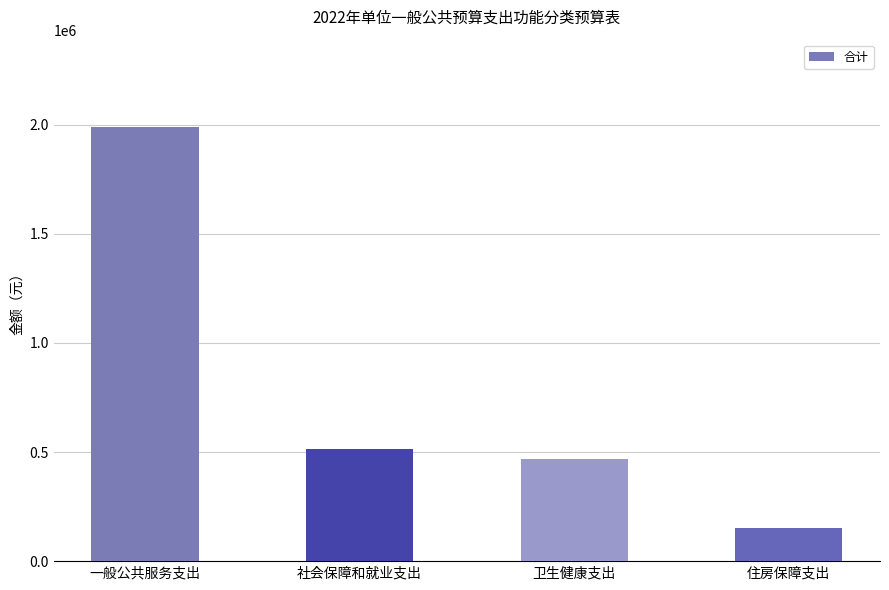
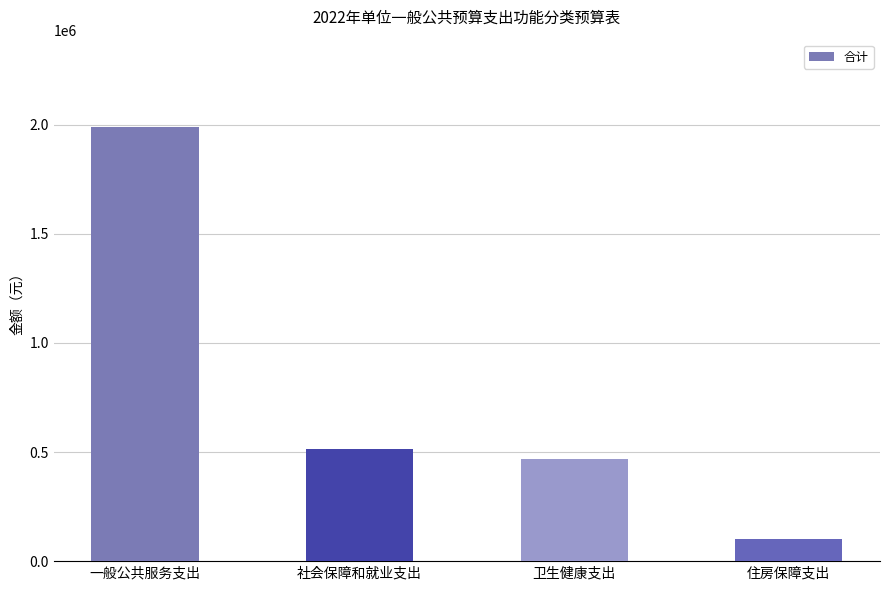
住房保障支出: 150000 -> 100000
